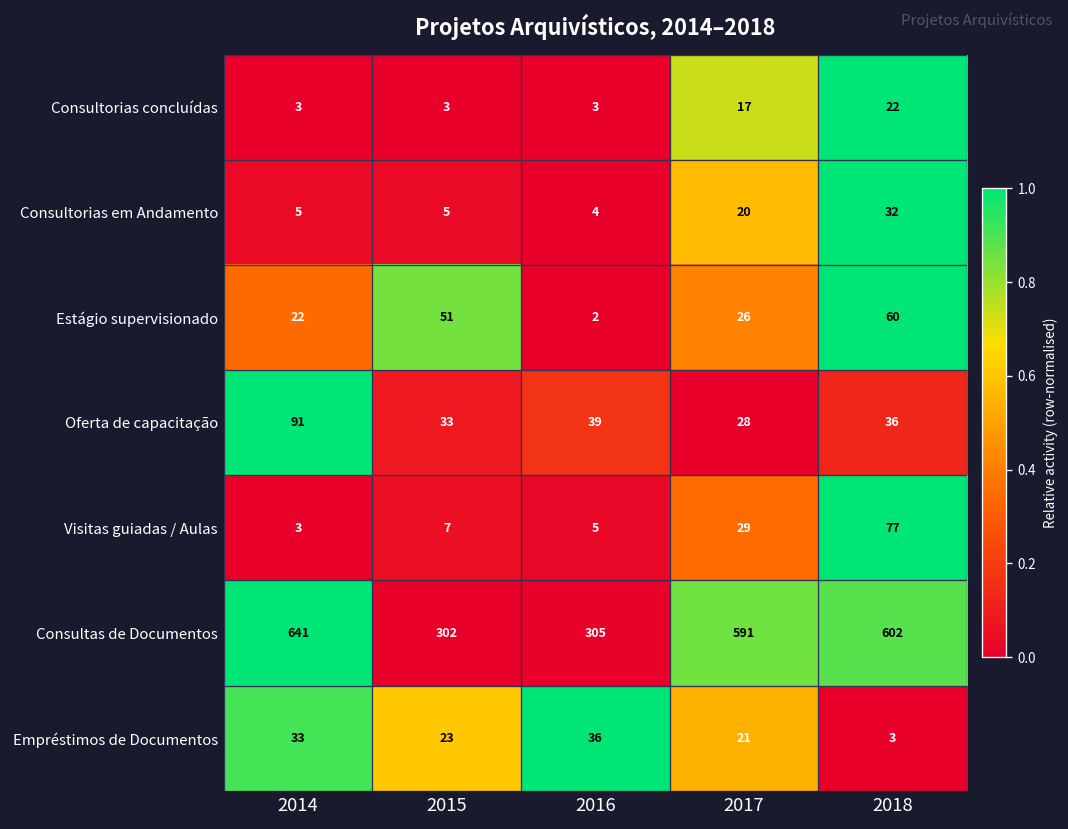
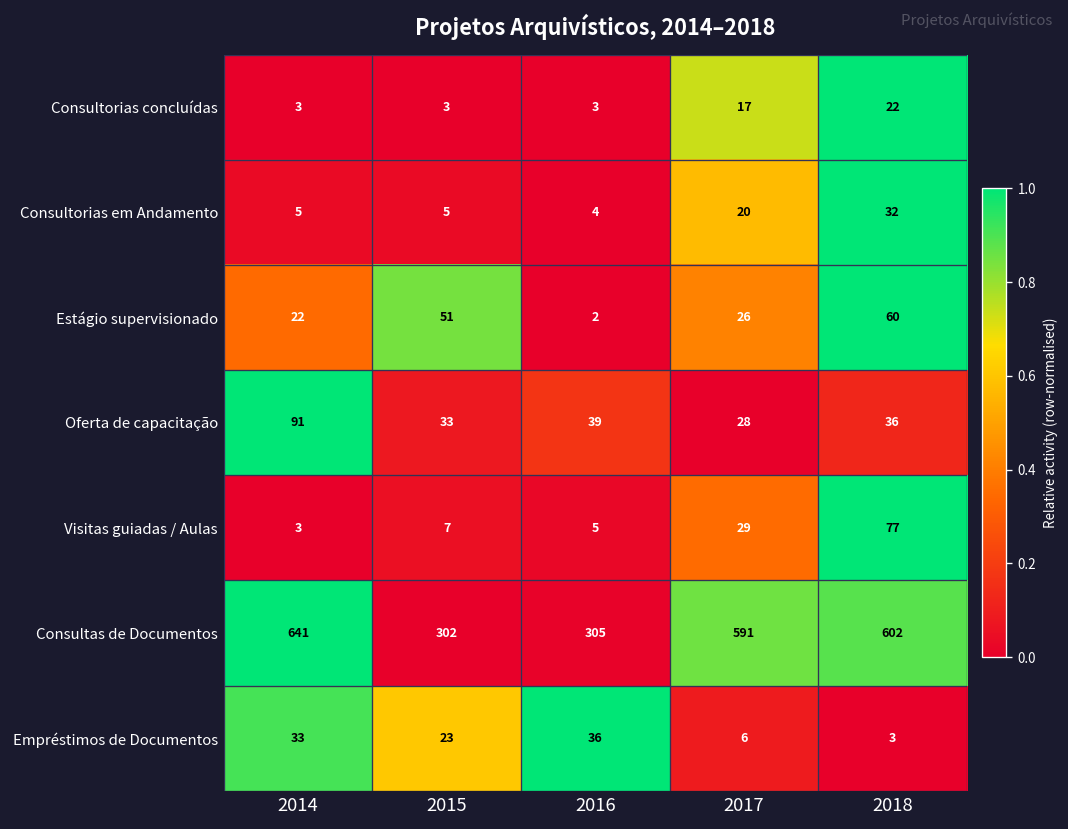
Empréstimos de Documentos, 2017: 21 -> 6
